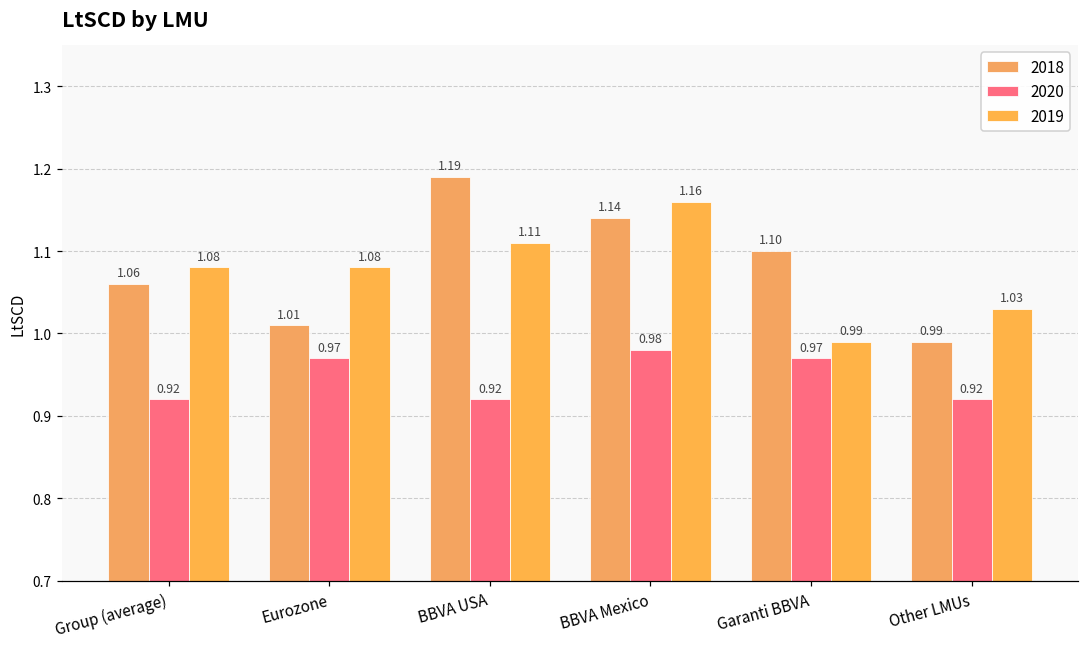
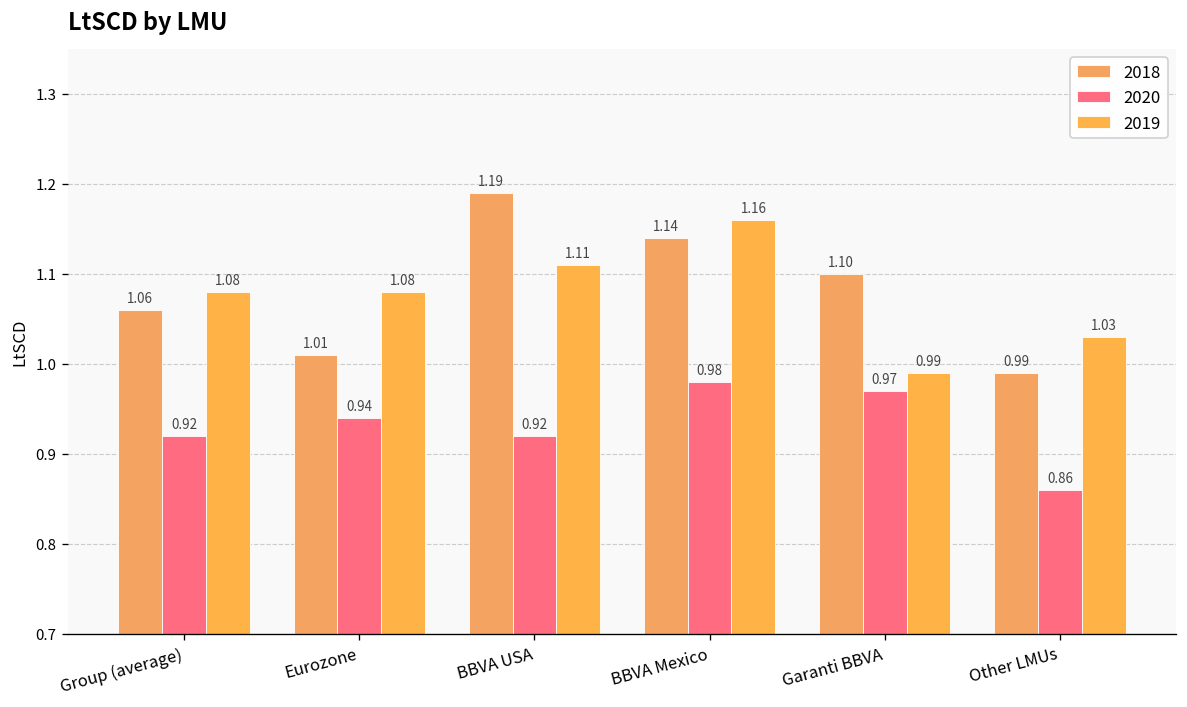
2020, Eurozone: 0.97 -> 0.94
2020, Other LMUs: 0.92 -> 0.86
